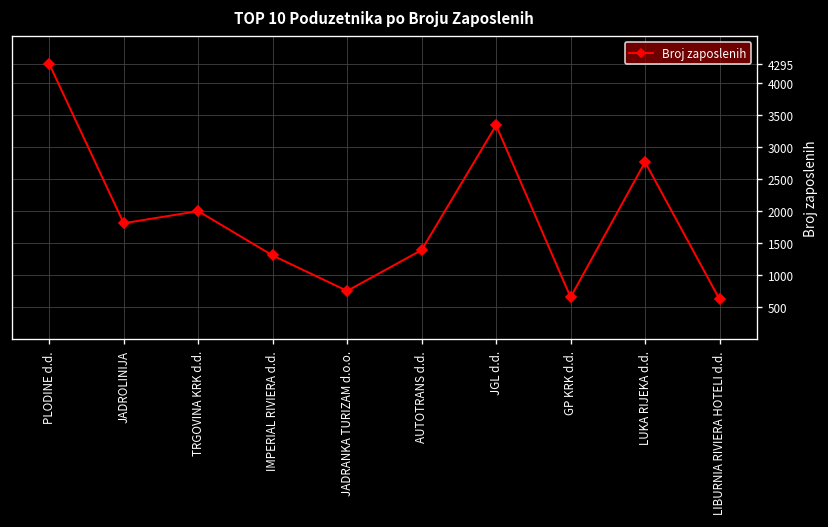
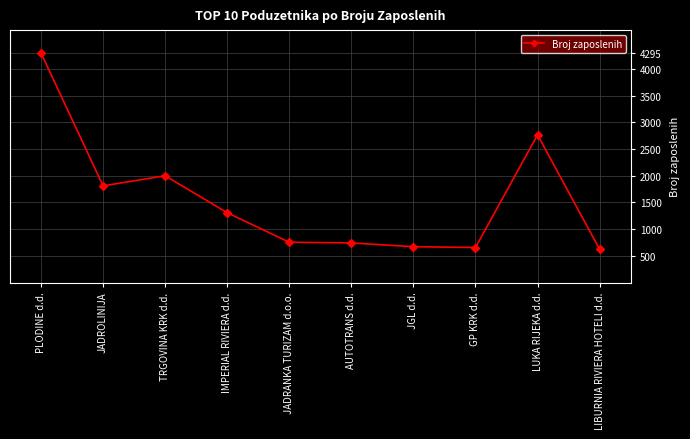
AUTOTRANS d.d.: 1400 -> 700
JGL d.d.: 3300 -> 700
